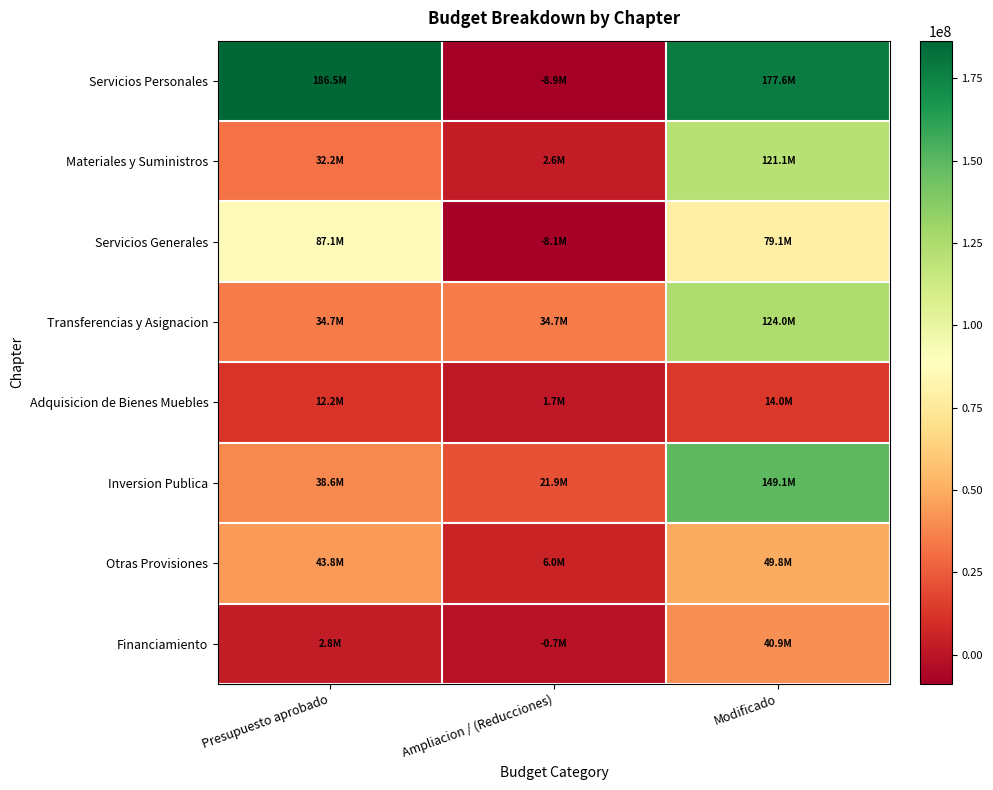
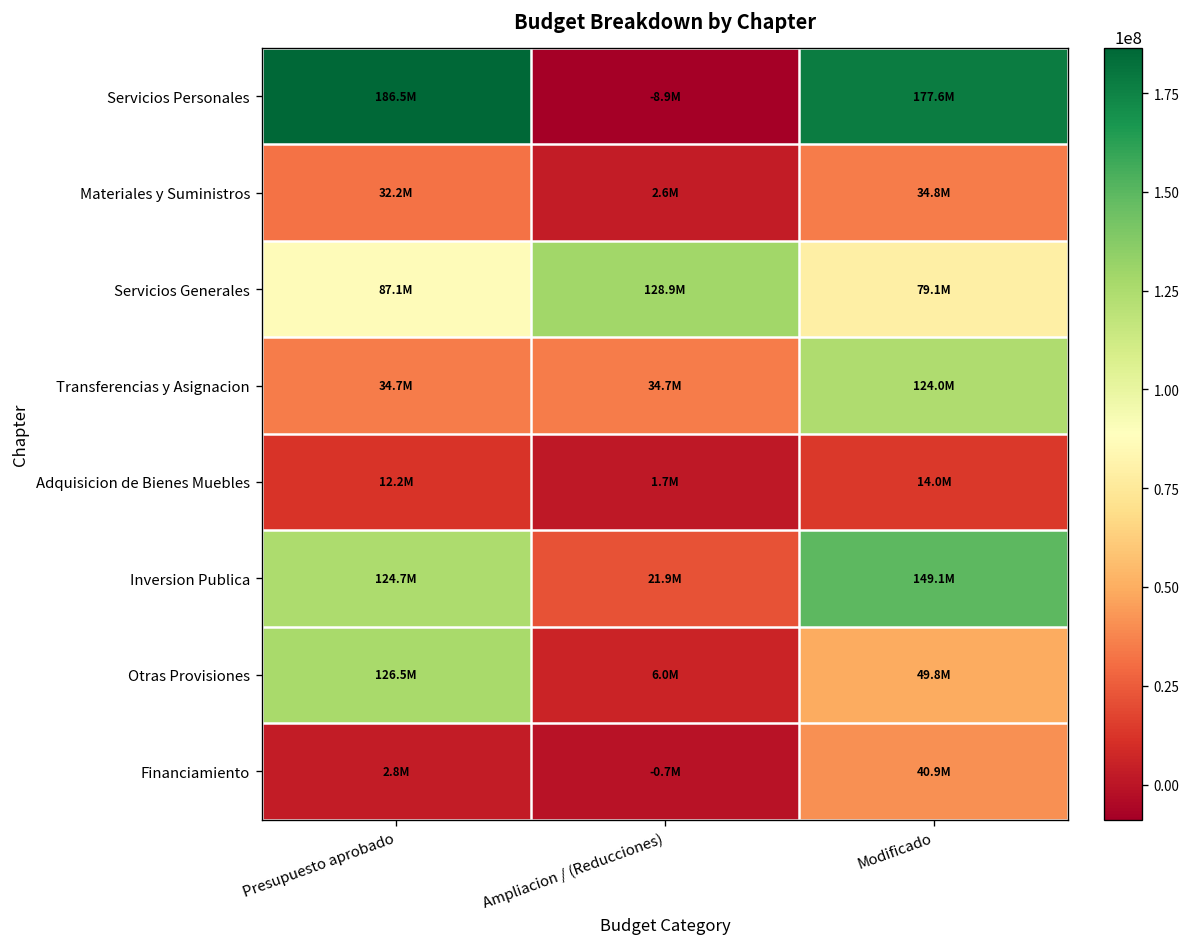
Materiales y Suministros, Modificado: 121.1M -> 34.8M
Servicios Generales, Ampliacion / (Reducciones): -8.1M -> 128.9M
Inversion Publica, Presupuesto aprobado: 38.6M -> 124.7M
Otras Provisiones, Presupuesto aprobado: 43.8M -> 126.5M
